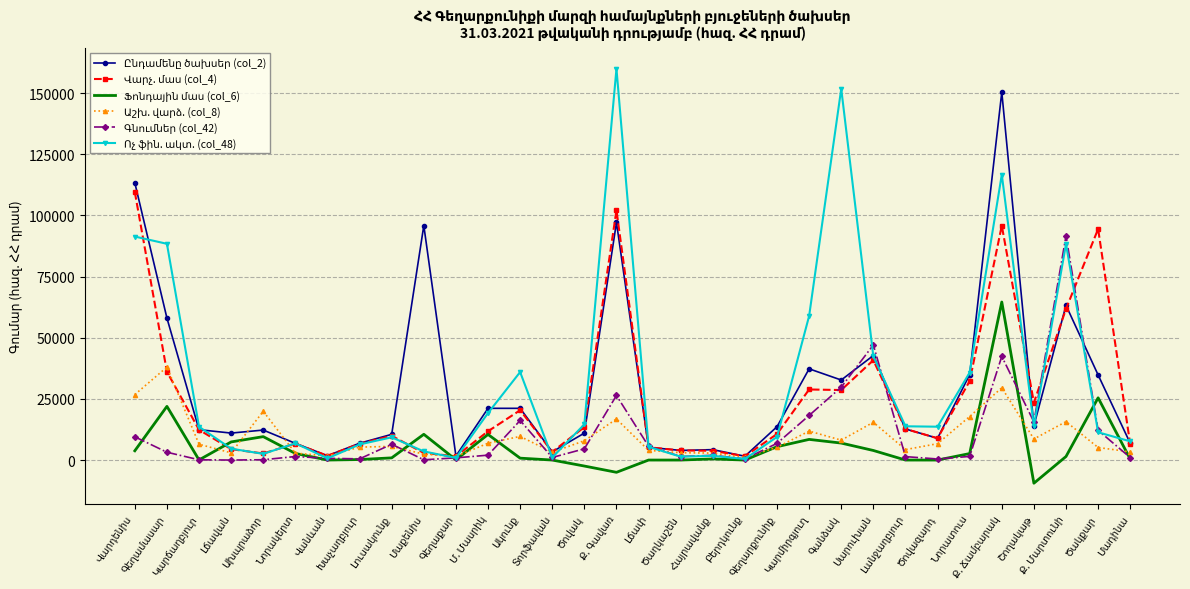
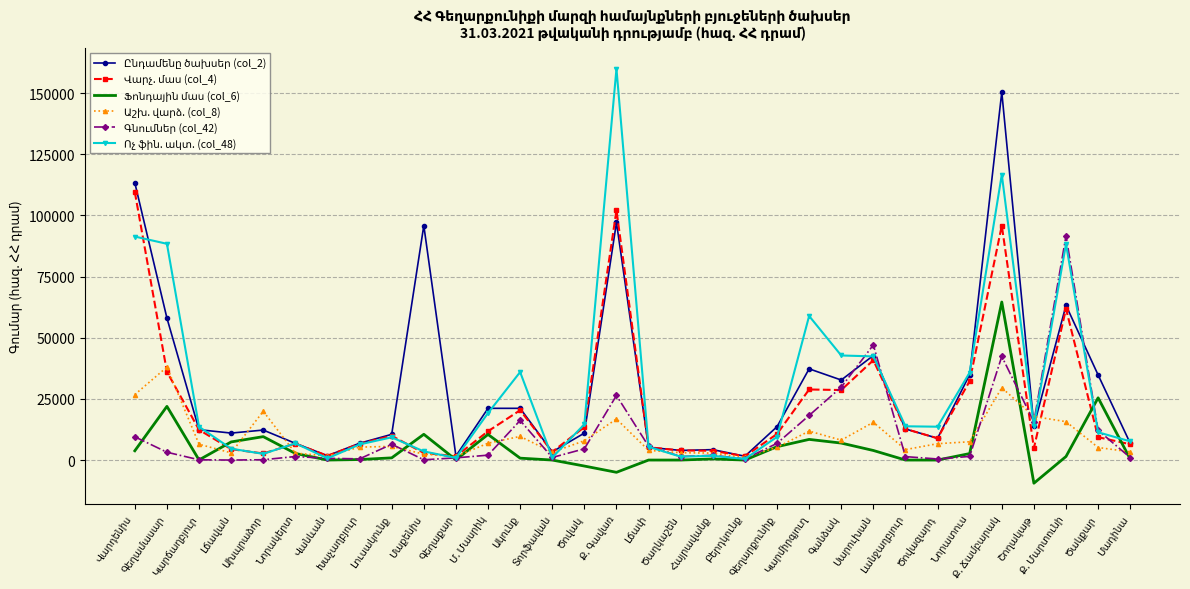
Ոչ ֆին. ակտ. (col_48), Գանձակ: 152000 -> 43000
Աշխ. վարձ. (col_8), Նորատուս: 18000 -> 7000
Վարչ. մաս (col_4), Շողակաթ: 23000 -> 5000
Աշխ. վարձ. (col_8), Շողակաթ: 9000 -> 18000
Վարչ. մաս (col_4), Ծակքար: 94000 -> 9000
